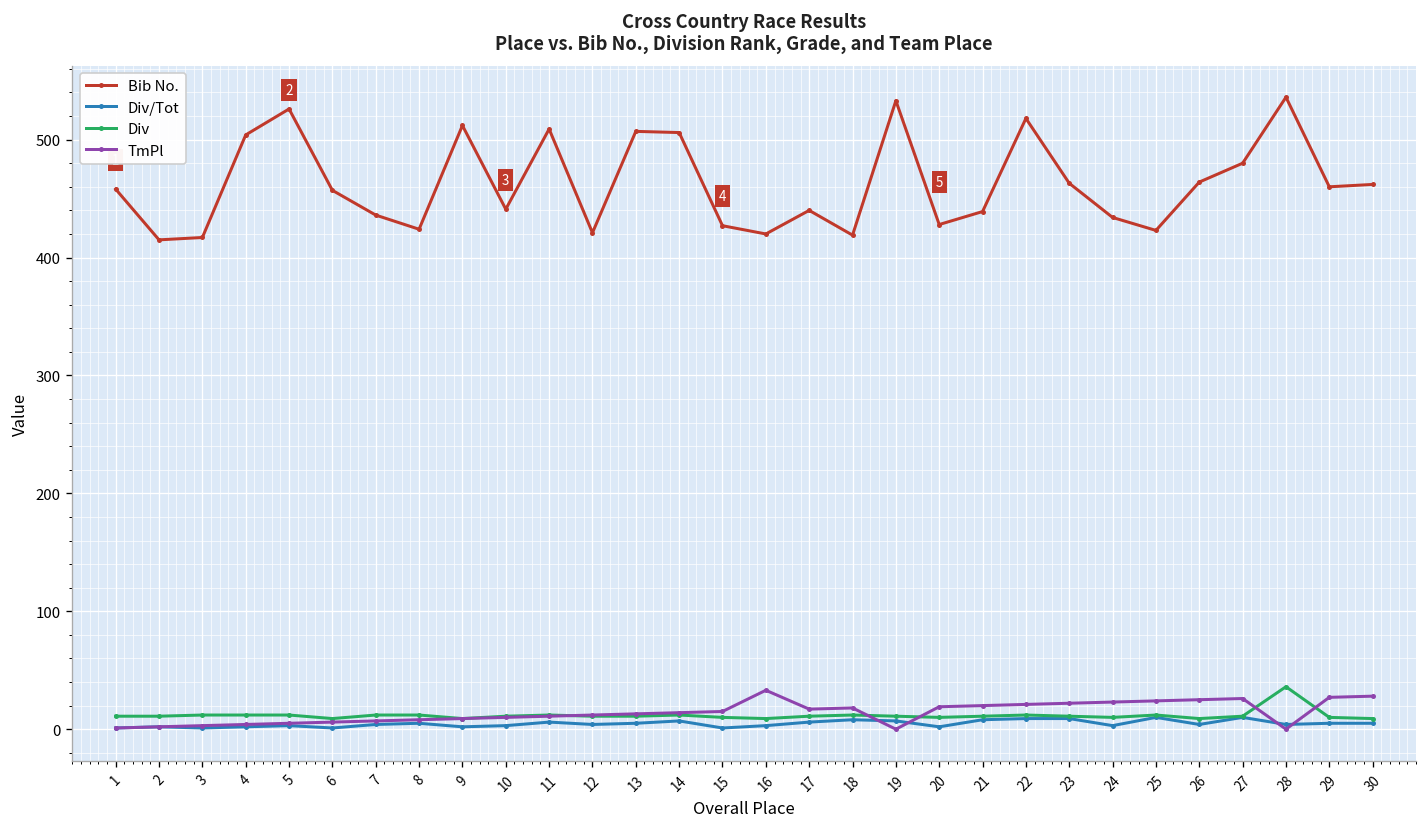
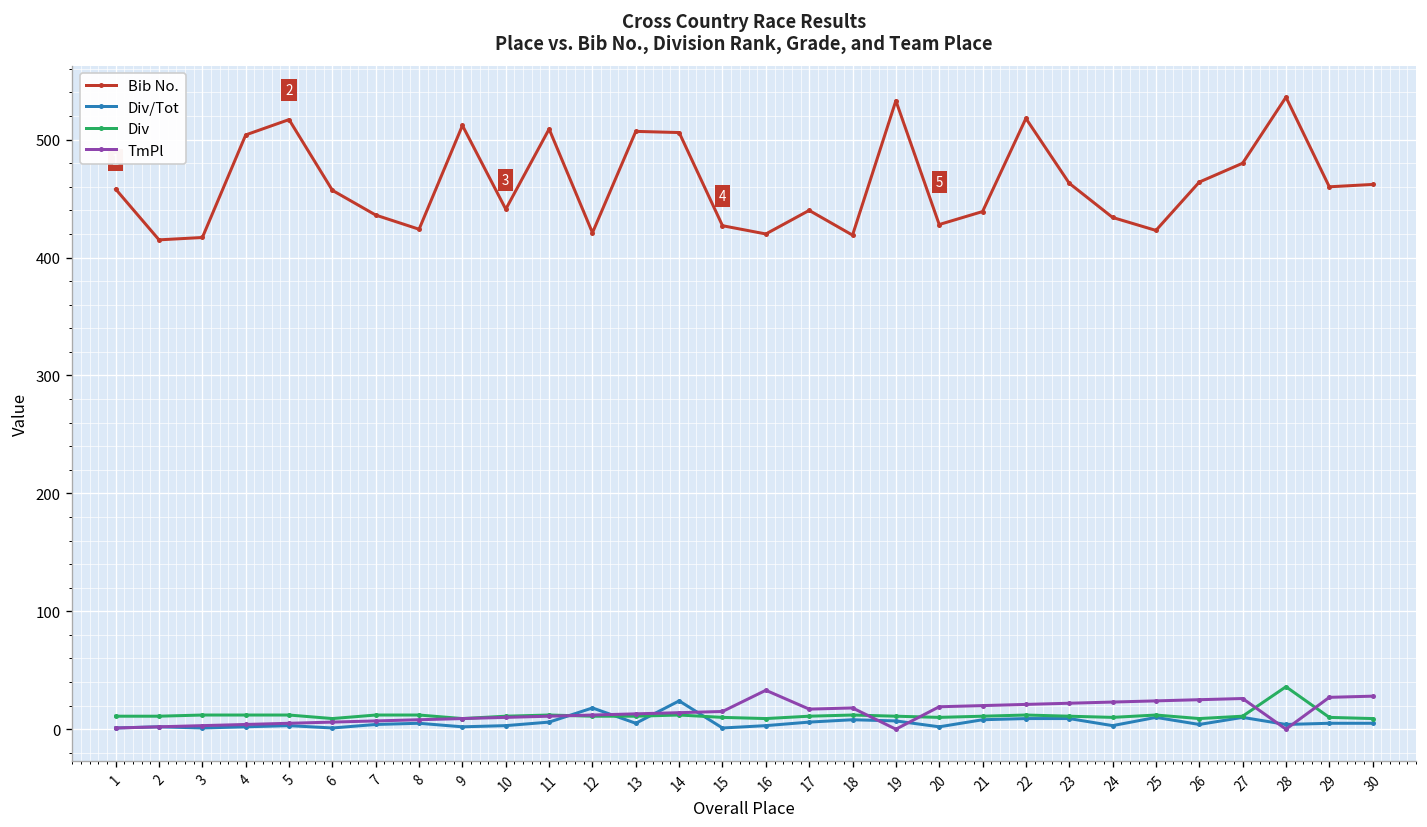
Bib No., 5: 530 -> 520
Div/Tot, 12: 0 -> 20
Div/Tot, 14: 10 -> 20
